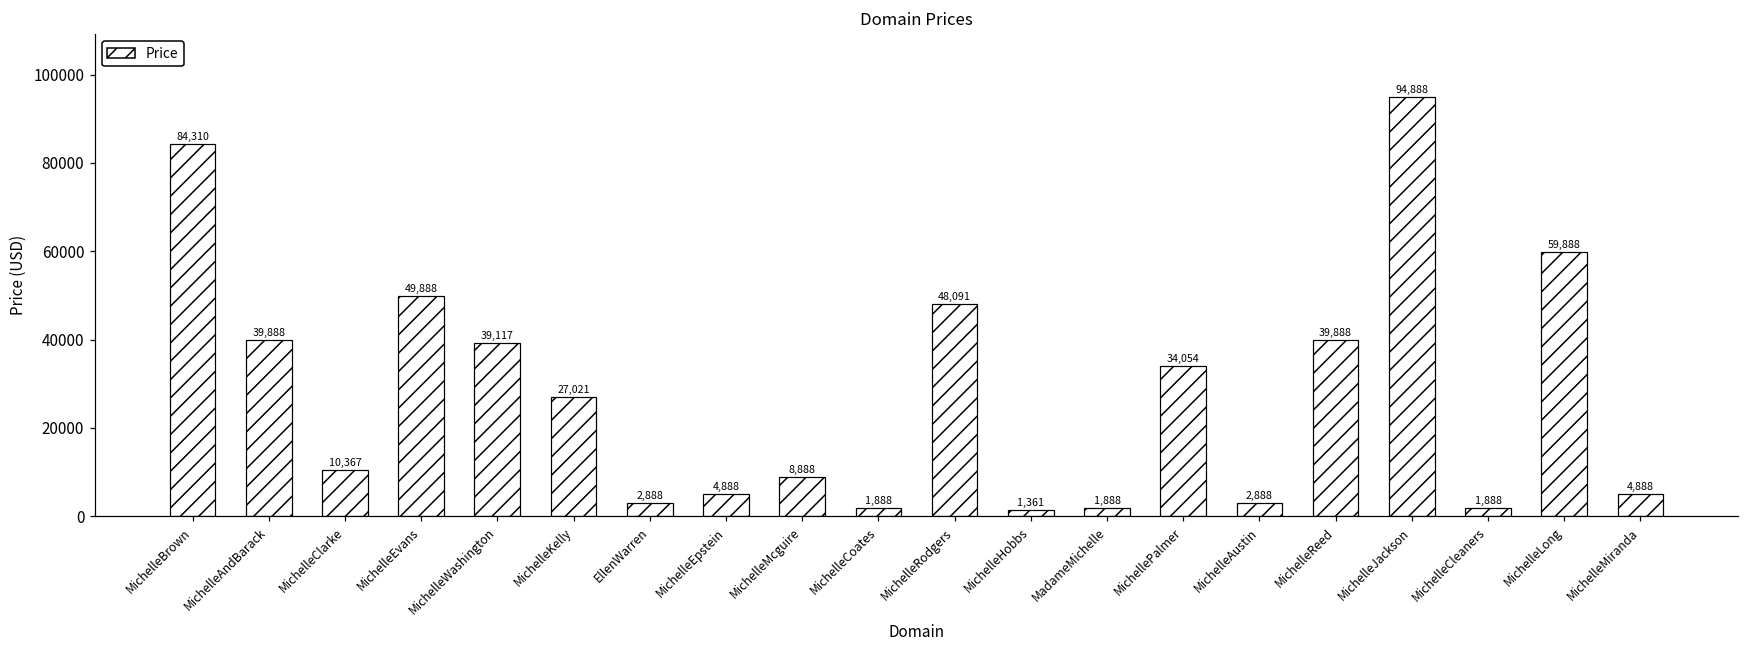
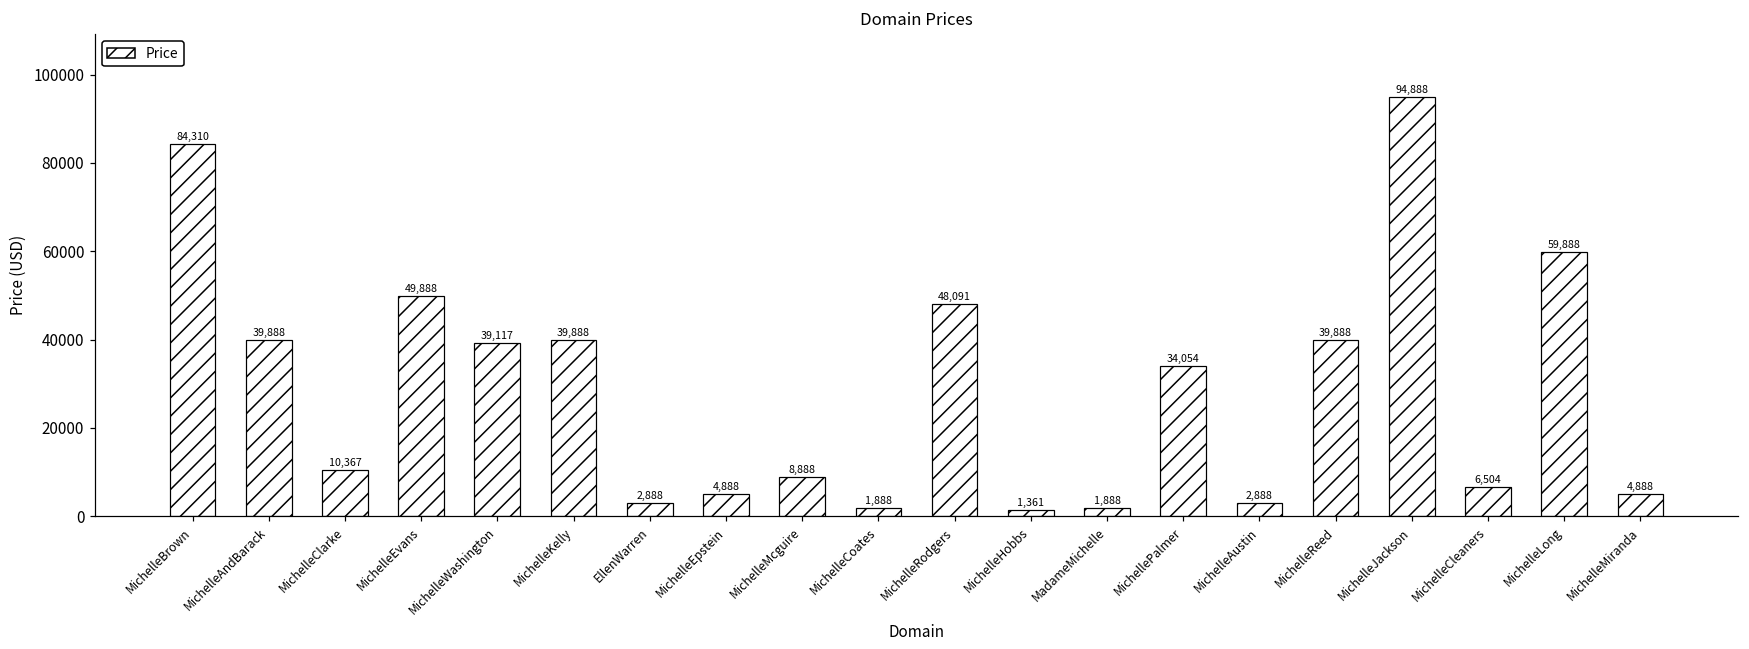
MichelleKelly: 27,021 -> 39,888
MichelleCleaners: 1,888 -> 6,504
